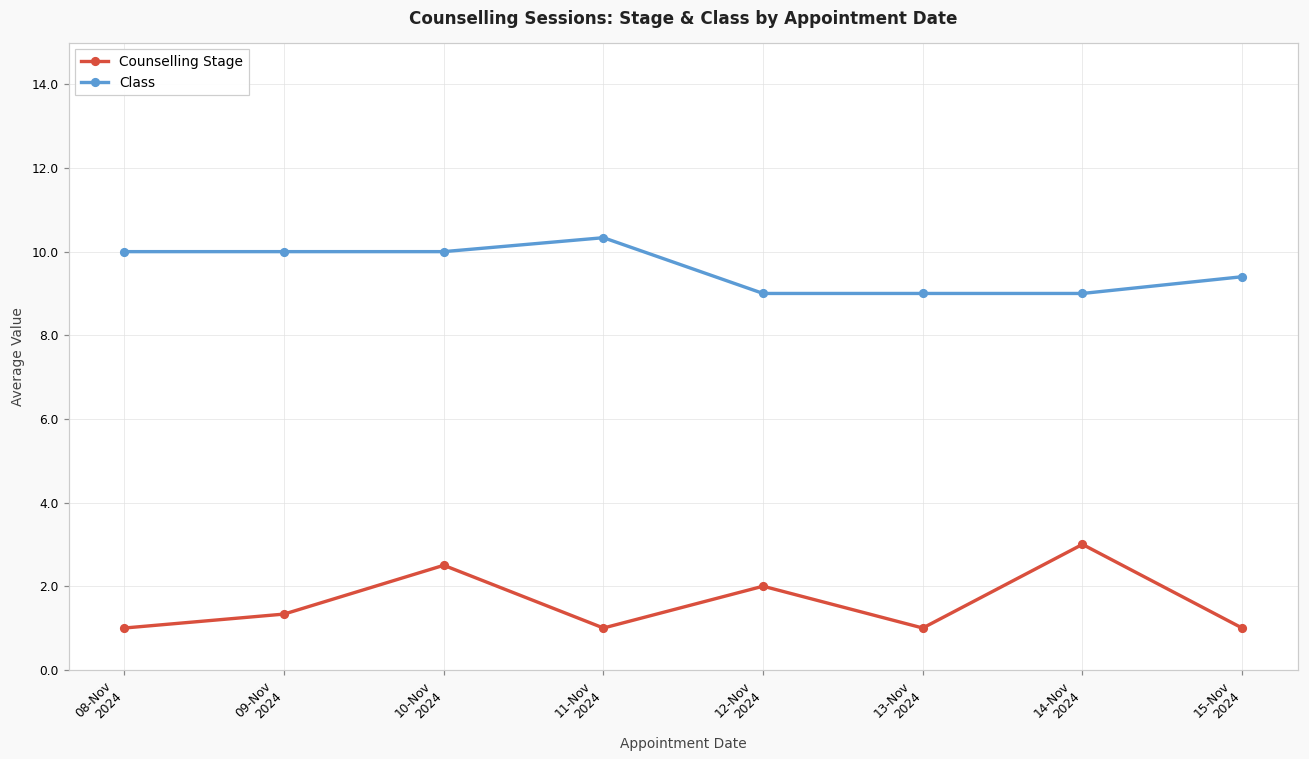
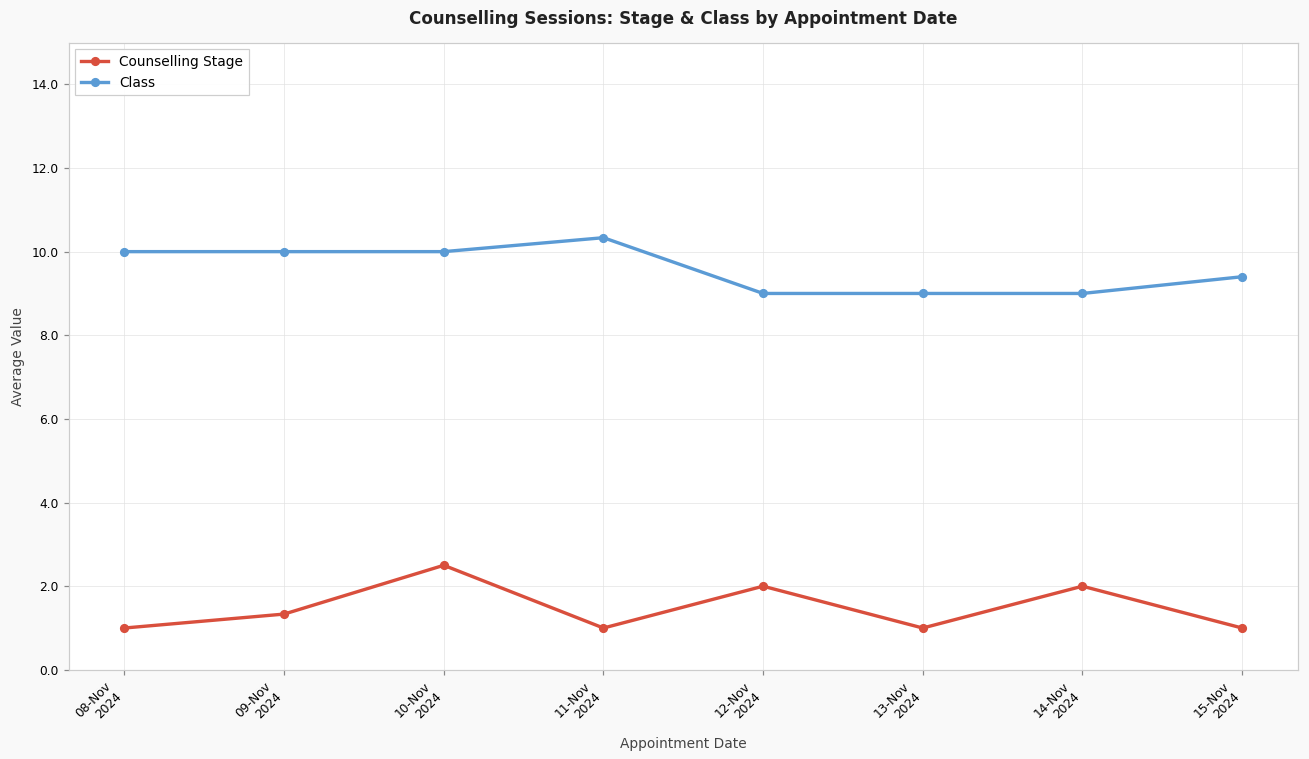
Counselling Stage, 14-Nov 2024: 3 -> 2
